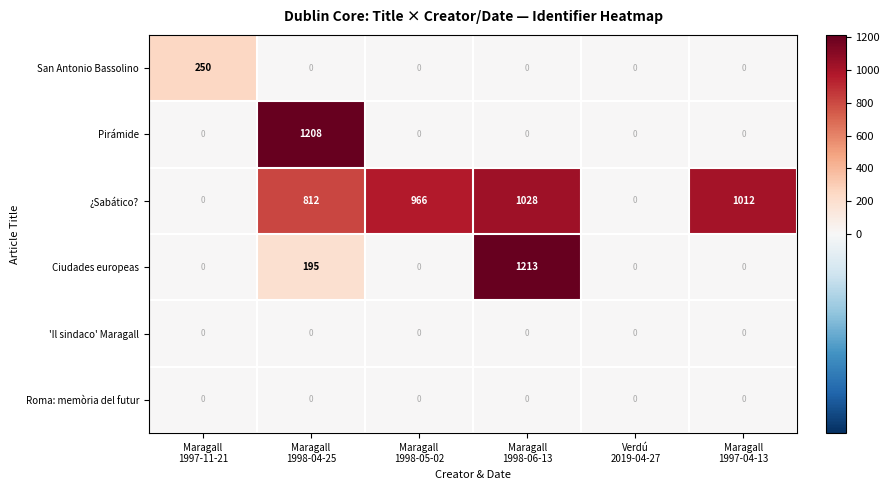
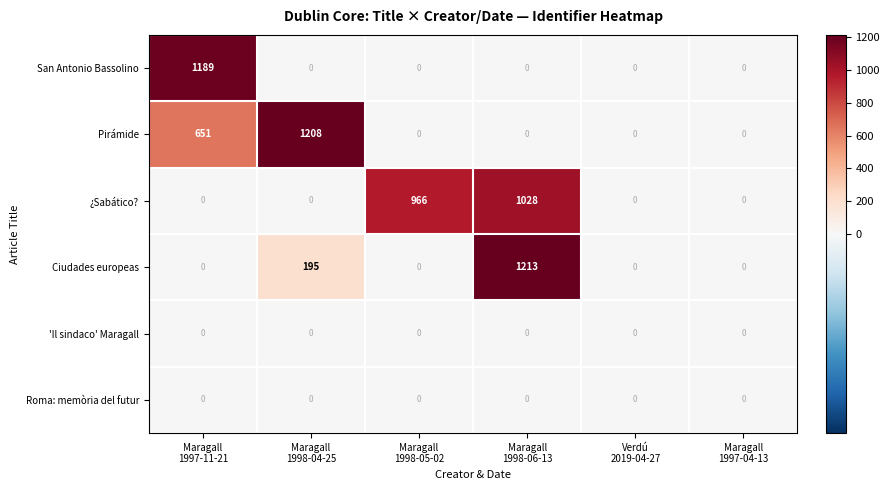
San Antonio Bassolino, Maragall 1997-11-21: 250 -> 1189
Pirámide, Maragall 1997-11-21: 0 -> 651
¿Sabático?, Maragall 1998-04-25: 812 -> 0
¿Sabático?, Maragall 1997-04-13: 1012 -> 0
